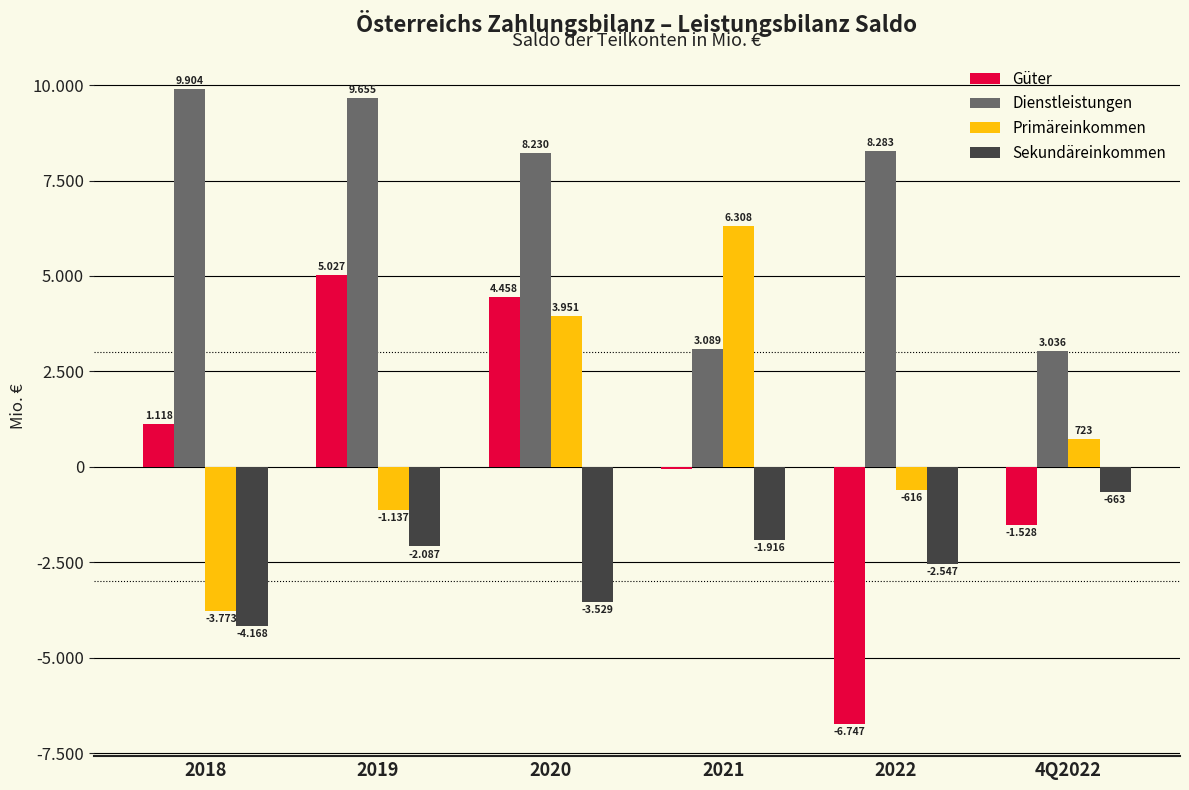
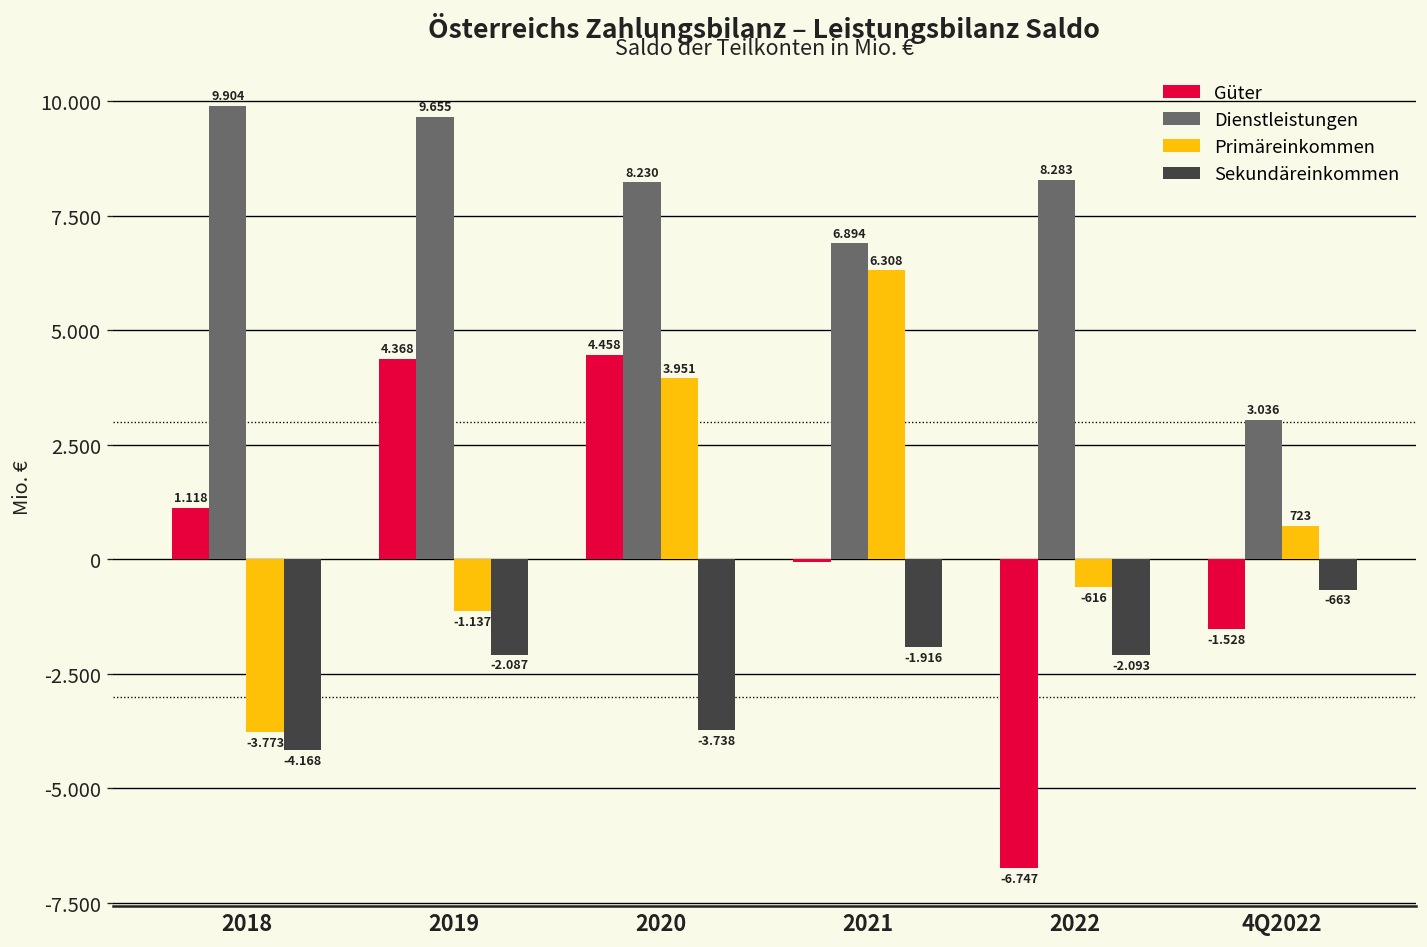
Güter, 2019: 5.027 -> 4.368
Sekundäreinkommen, 2020: -3.529 -> -3.738
Dienstleistungen, 2021: 3.089 -> 6.894
Sekundäreinkommen, 2022: -2.547 -> -2.093
